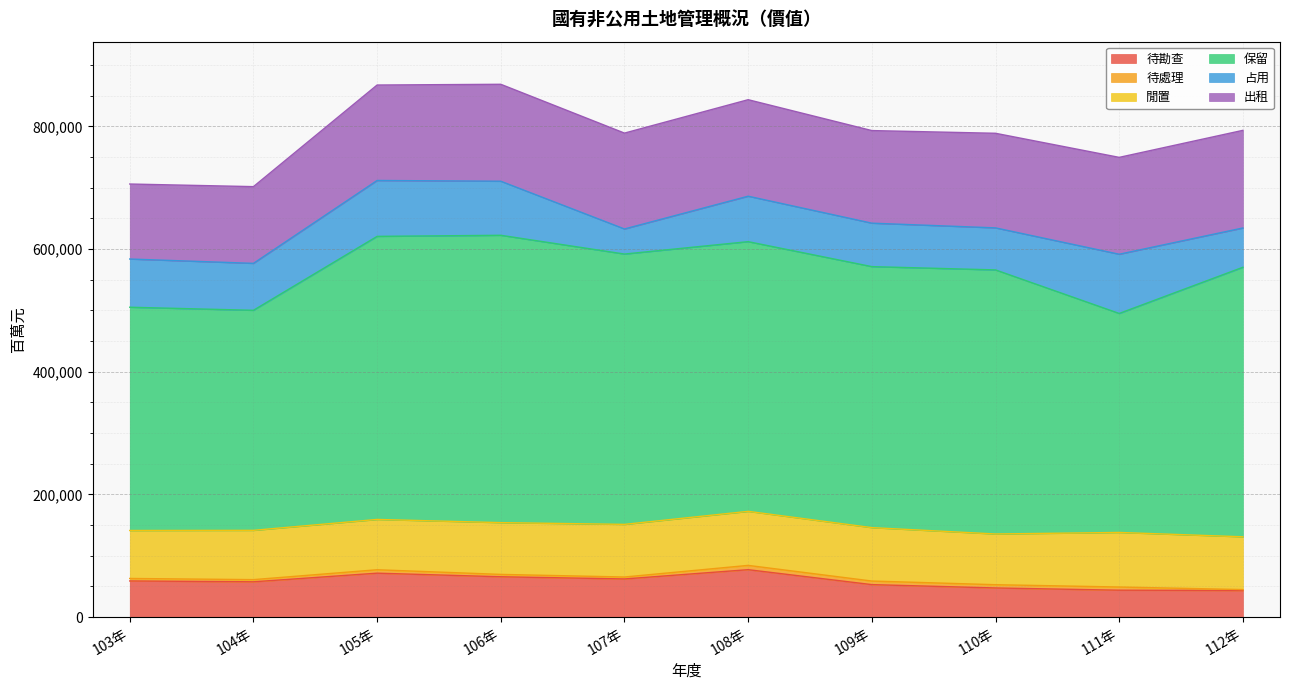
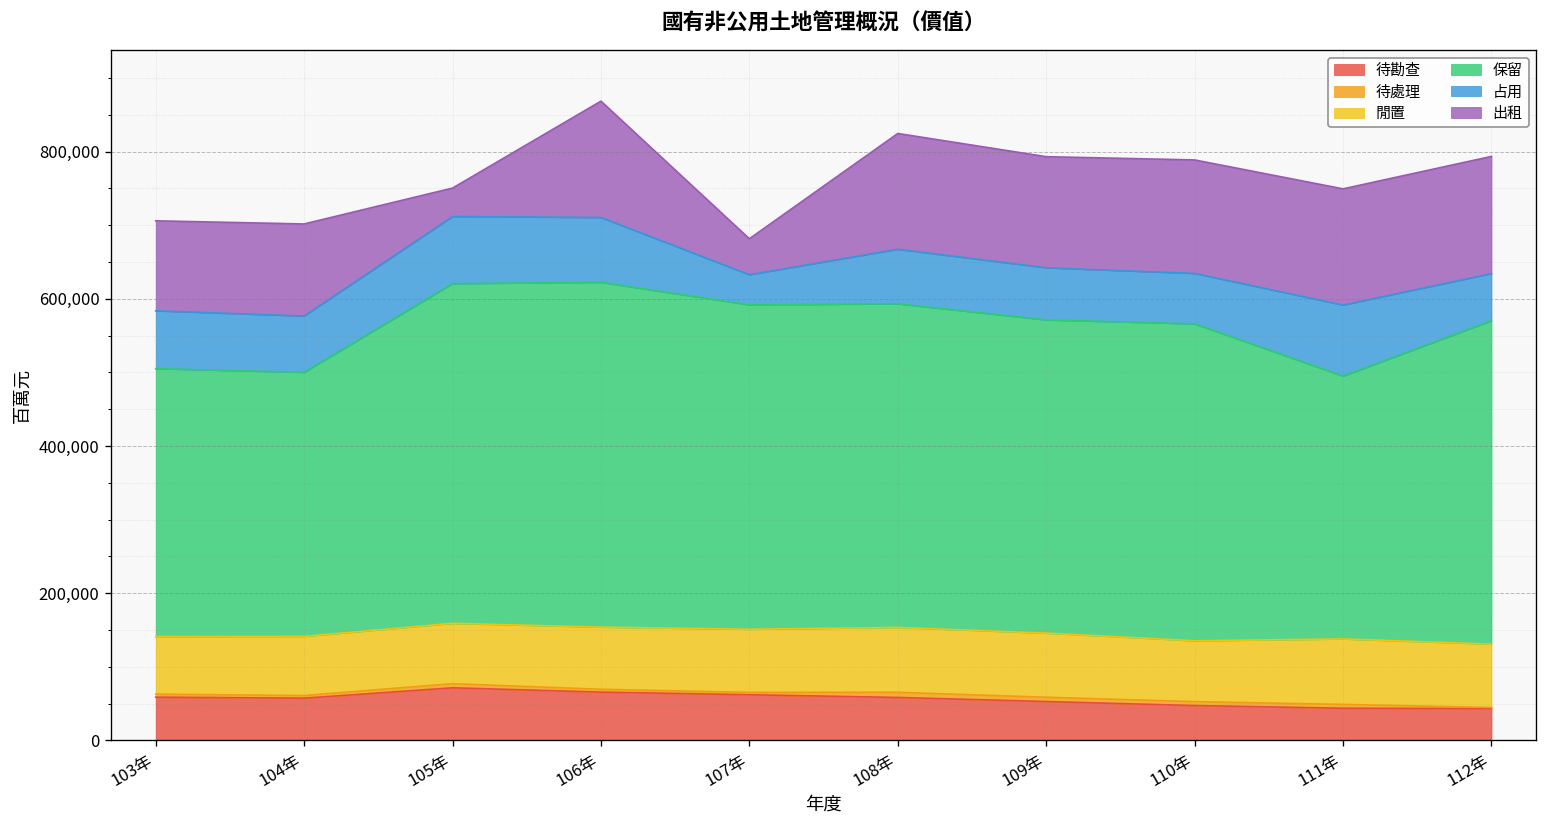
出租, 105年: 160,000 -> 40,000
出租, 107年: 160,000 -> 50,000
待勘查, 108年: 80,000 -> 60,000
